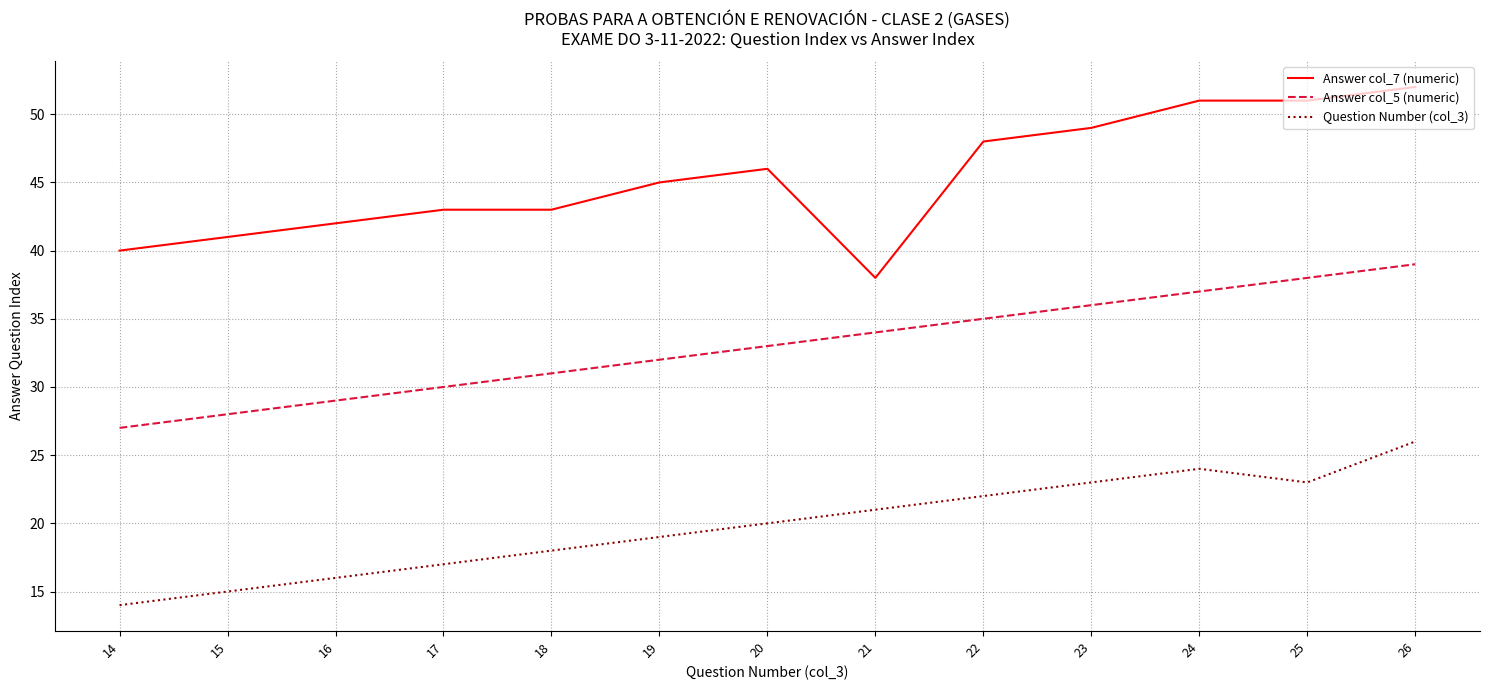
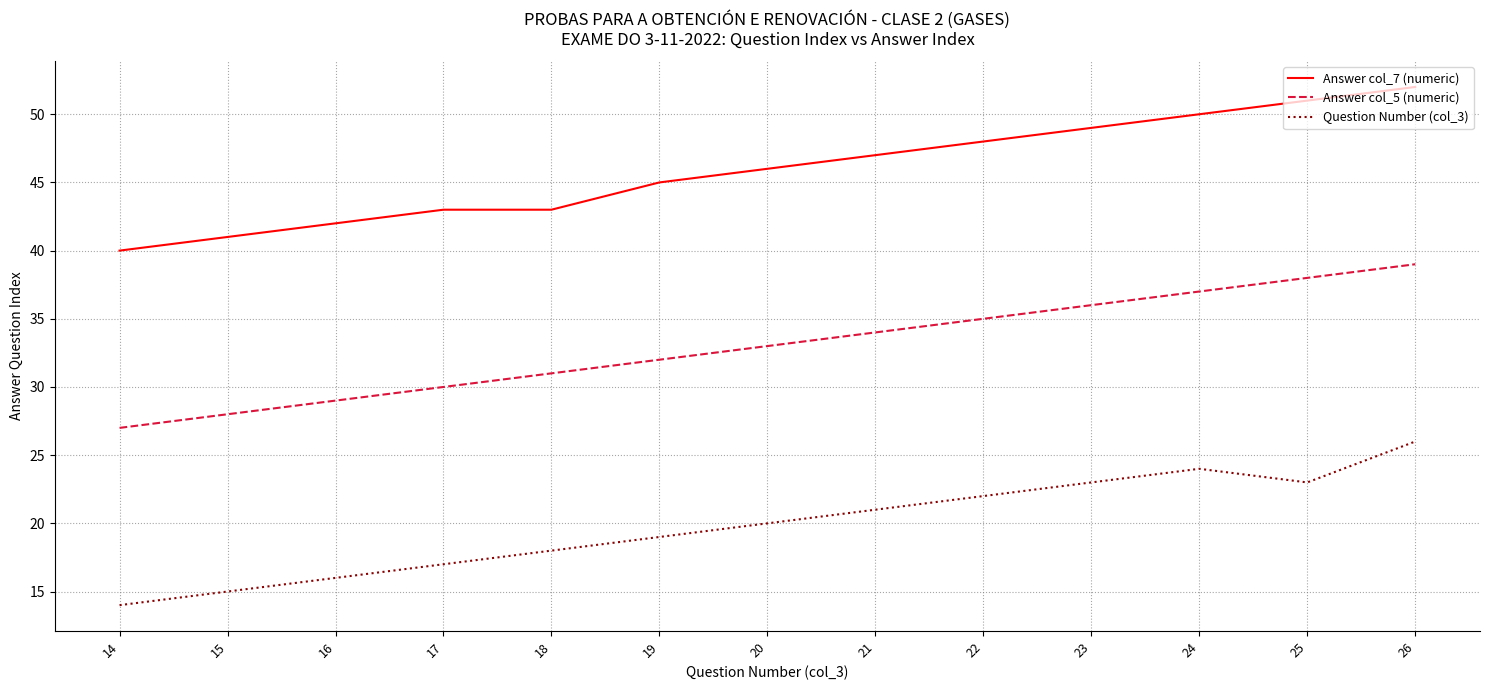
Answer col_7 (numeric), 21: 38 -> 47
Answer col_7 (numeric), 24: 51 -> 50
